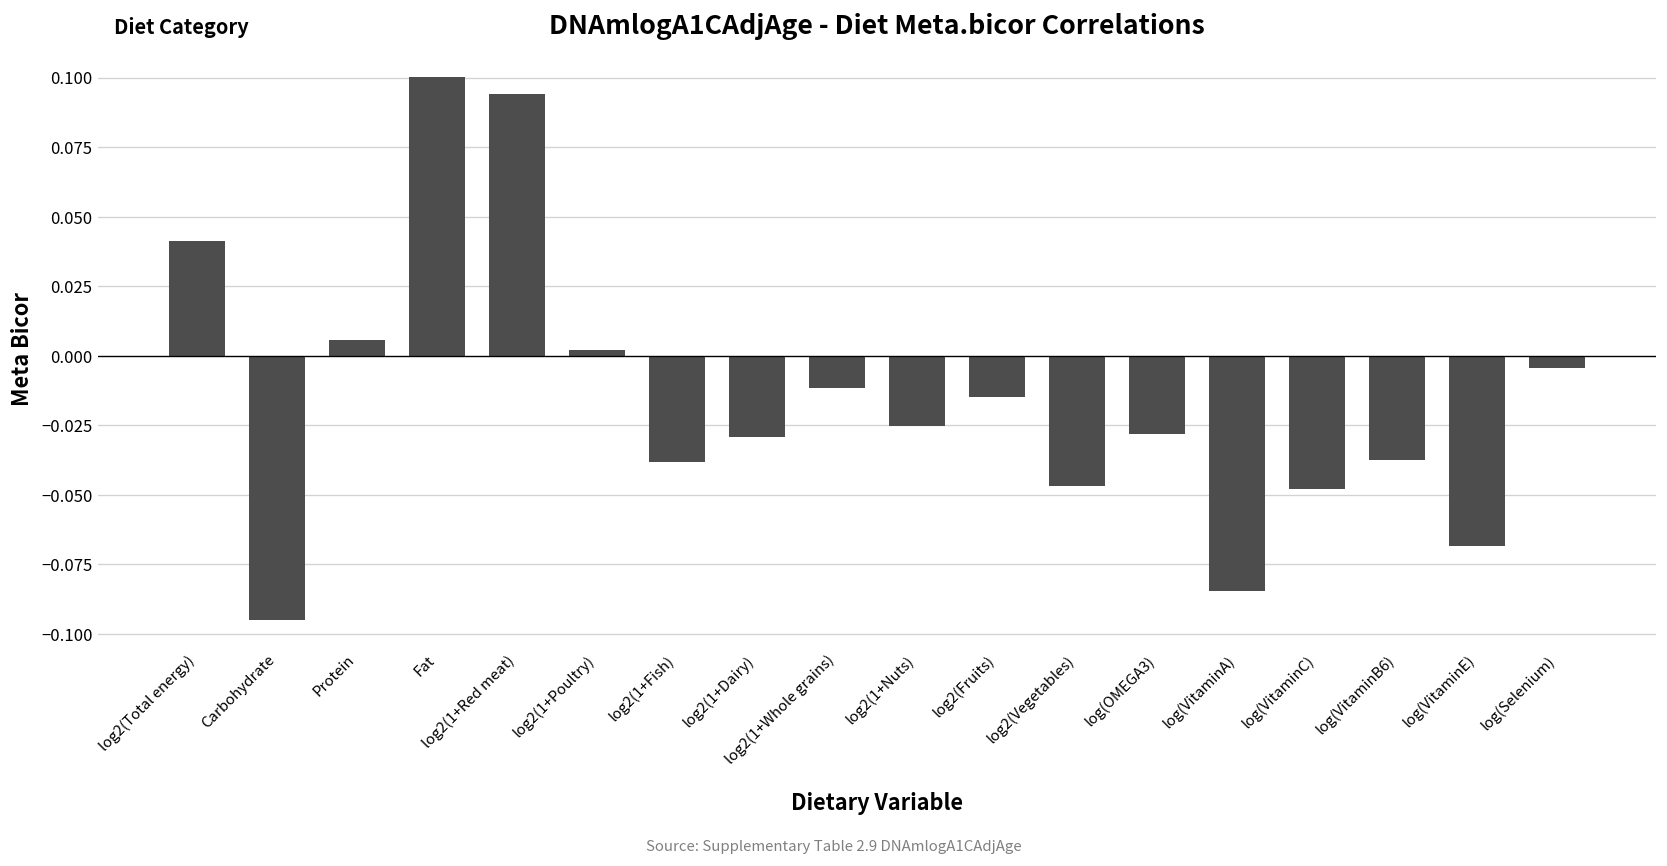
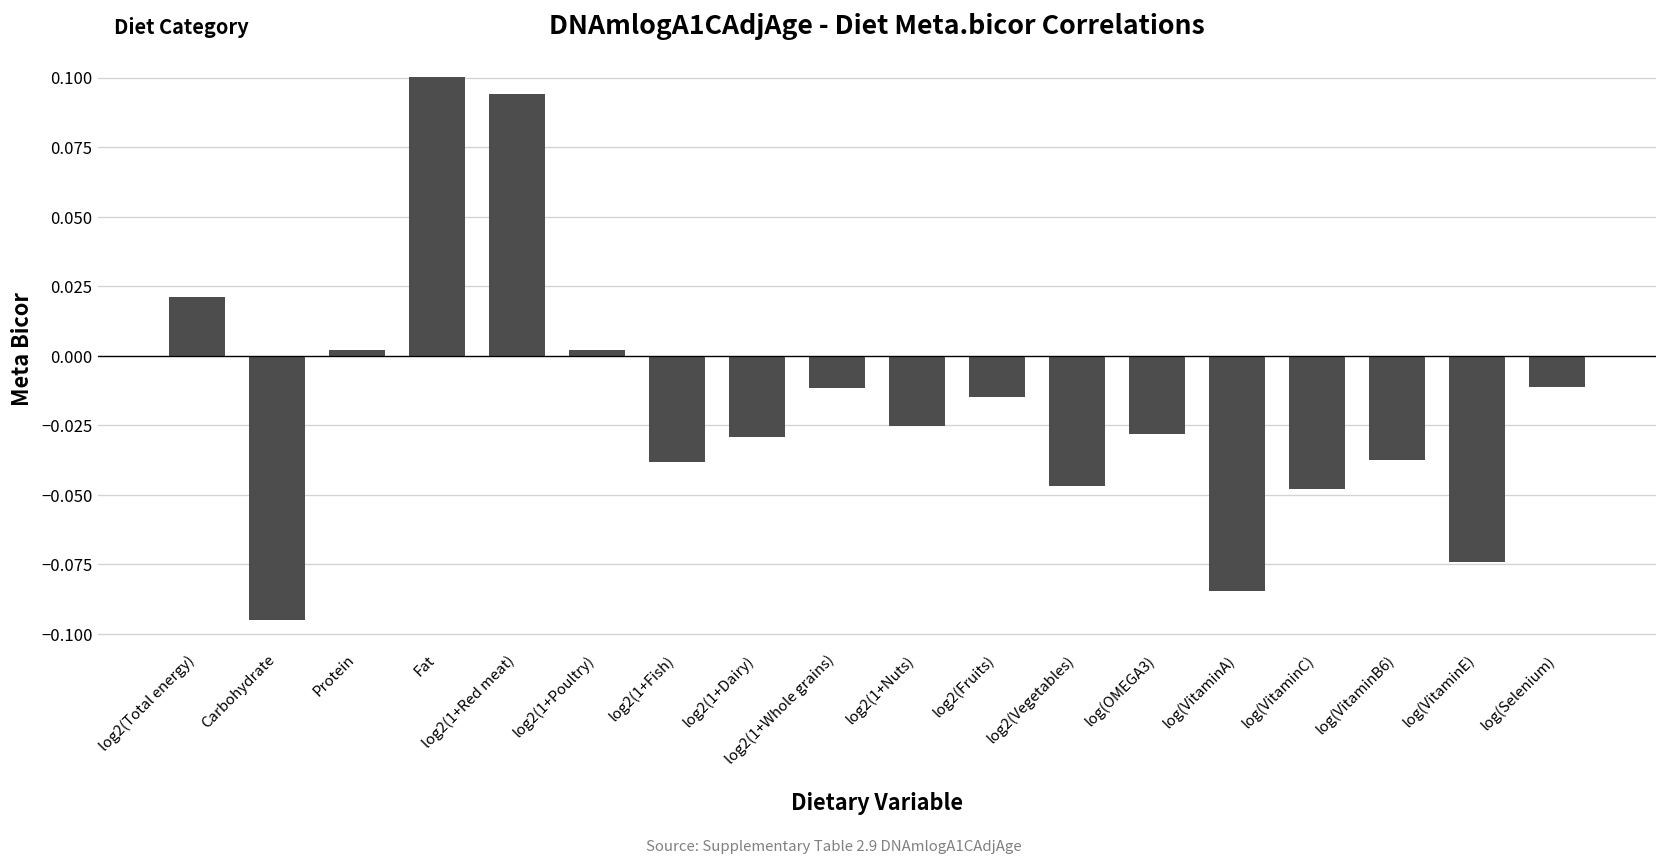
log2(Total energy): 0.041 -> 0.021
Protein: 0.006 -> 0.002
log(VitaminE): -0.068 -> -0.074
log(Selenium): -0.005 -> -0.011
